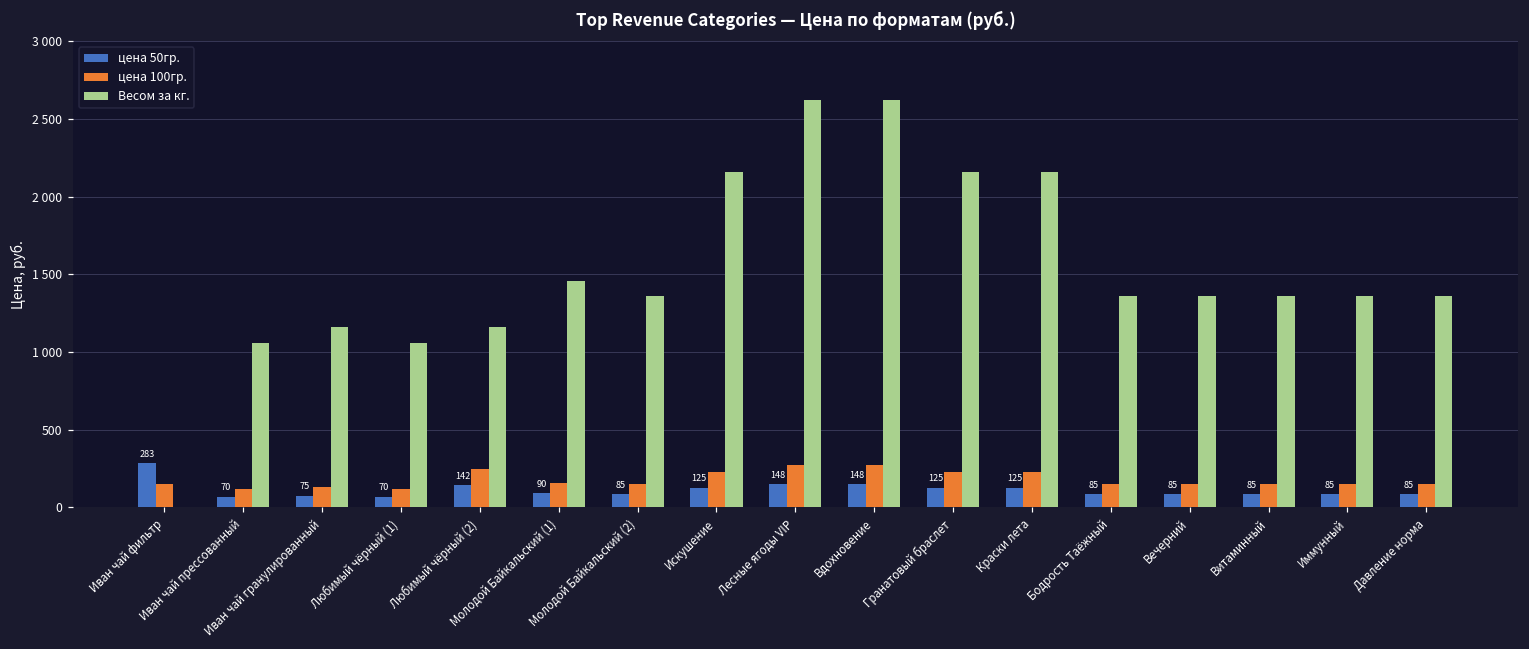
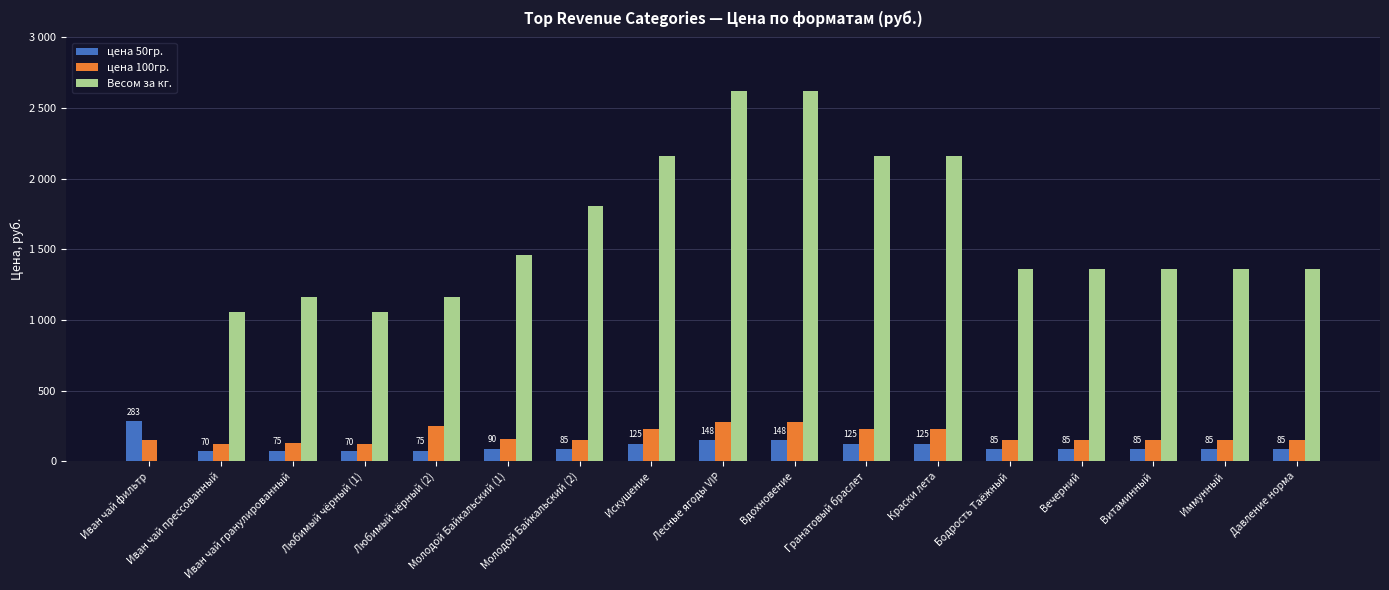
цена 50гр., Любимый чёрный (2): 142 -> 75
Весом за кг., Молодой Байкальский (2): 1360 -> 1810
